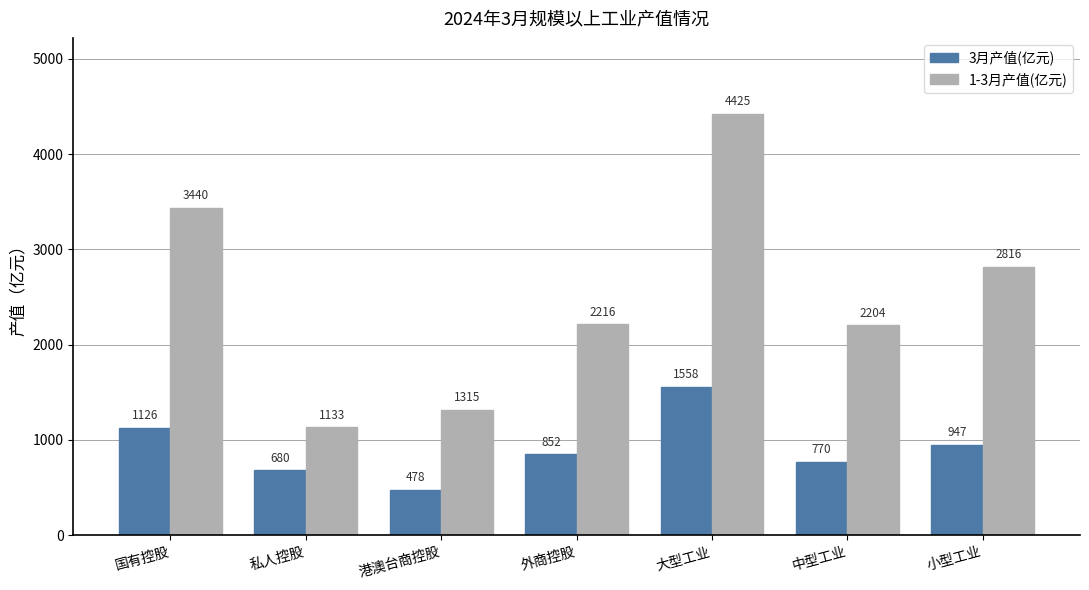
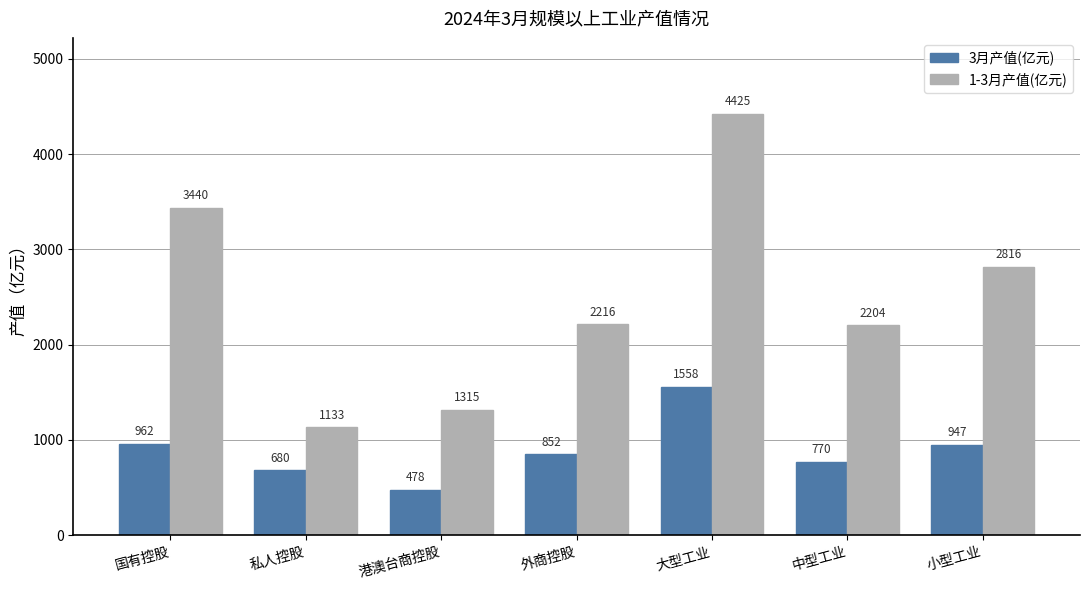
3月产值(亿元), 国有控股: 1126 -> 962
